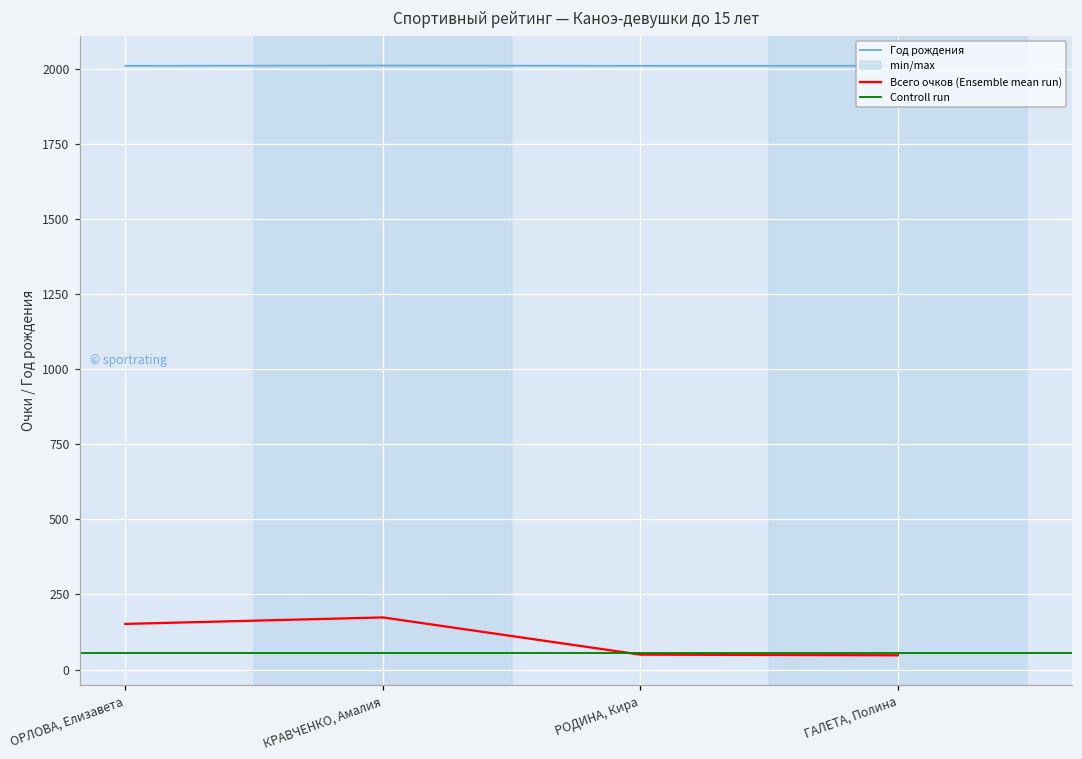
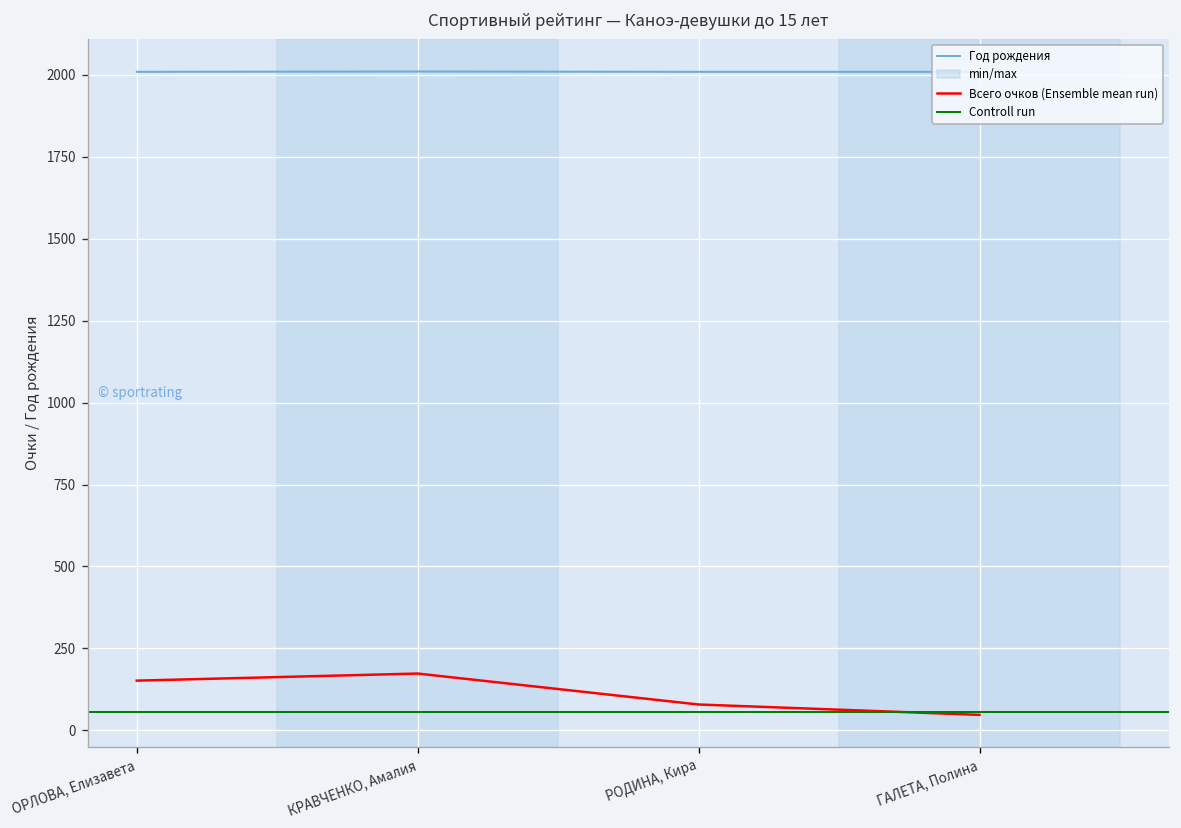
Всего очков (Ensemble mean run), РОДИНА, Кира: 50 -> 80
